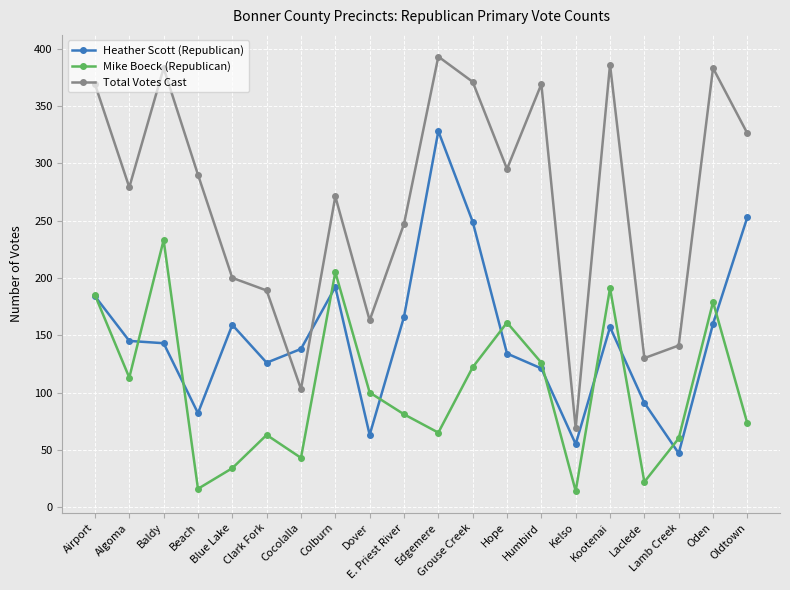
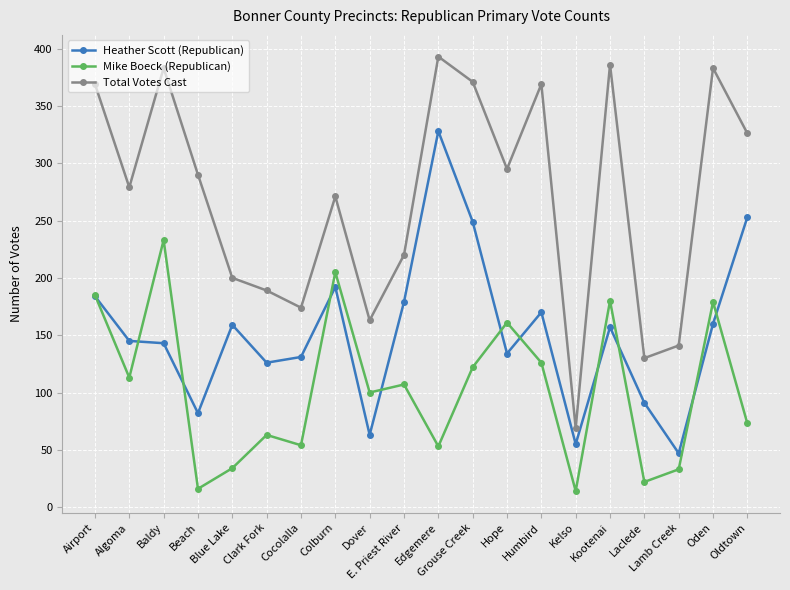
Heather Scott (Republican), Cocolalla: 138 -> 131
Mike Boeck (Republican), Cocolalla: 43 -> 54
Total Votes Cast, Cocolalla: 103 -> 174
Heather Scott (Republican), E. Priest River: 166 -> 179
Mike Boeck (Republican), E. Priest River: 81 -> 107
Total Votes Cast, E. Priest River: 247 -> 220
Mike Boeck (Republican), Edgemere: 65 -> 53
Heather Scott (Republican), Humbird: 121 -> 170
Mike Boeck (Republican), Kootenai: 191 -> 180
Mike Boeck (Republican), Lamb Creek: 60 -> 33
